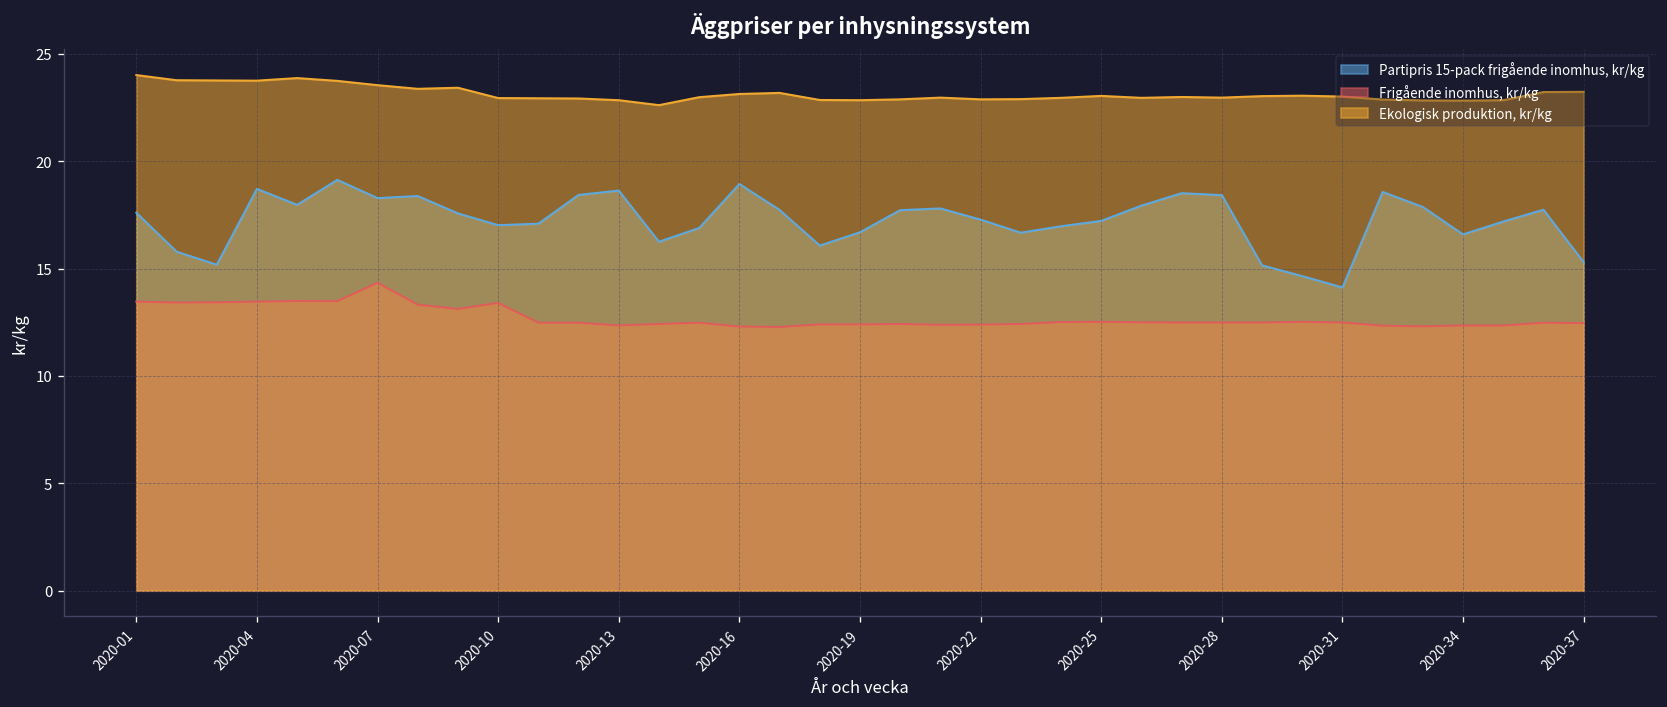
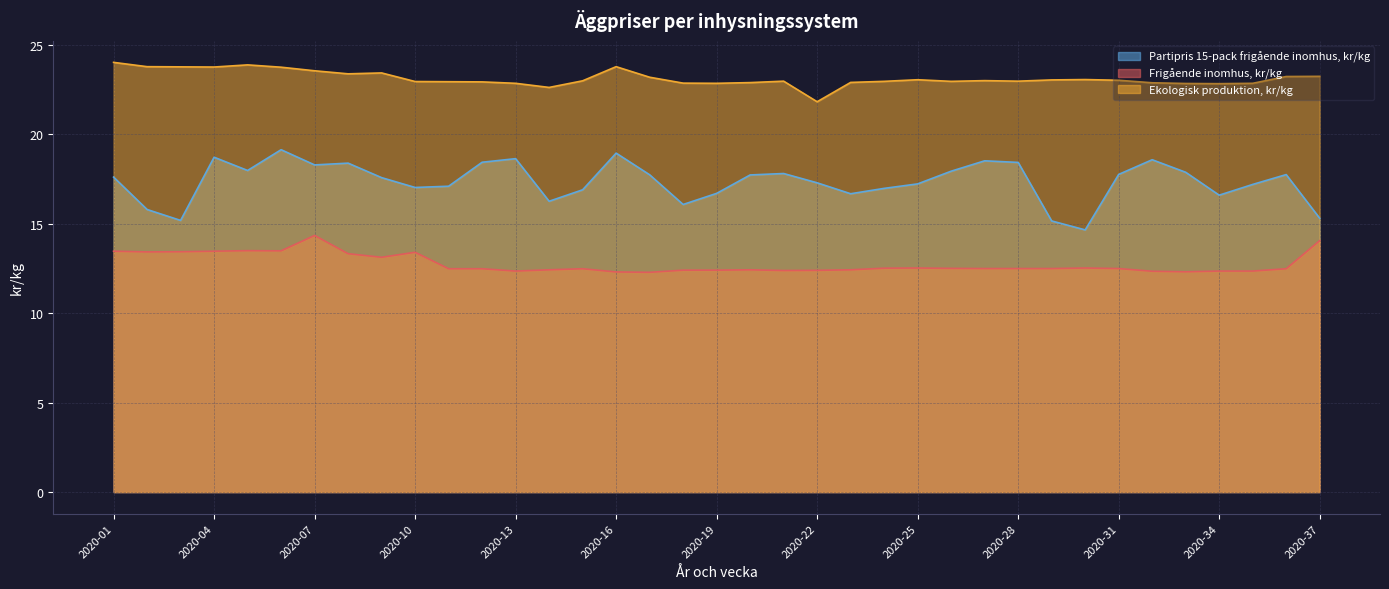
Ekologisk produktion, kr/kg, 2020-16: 23.1 -> 23.8
Ekologisk produktion, kr/kg, 2020-22: 22.9 -> 21.8
Partipris 15-pack frigående inomhus, kr/kg, 2020-31: 14.1 -> 17.8
Frigående inomhus, kr/kg, 2020-37: 12.5 -> 14.1
